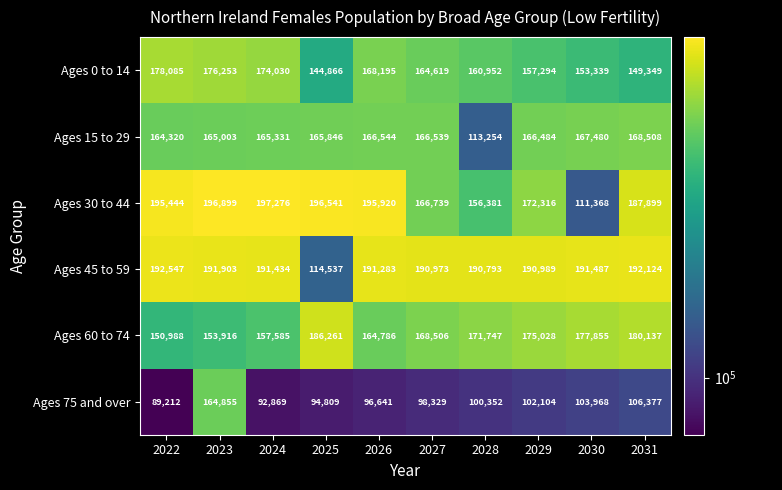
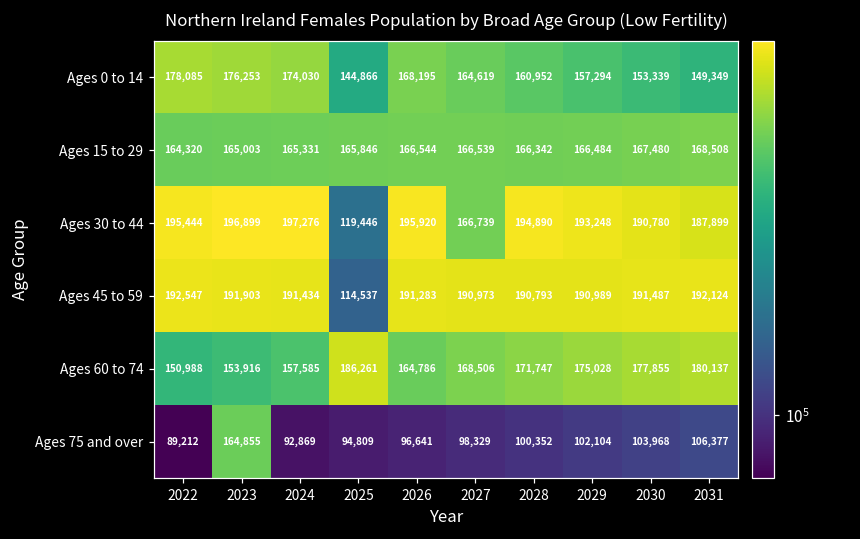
Ages 15 to 29, 2028: 113,254 -> 166,342
Ages 30 to 44, 2025: 196,541 -> 119,446
Ages 30 to 44, 2028: 156,381 -> 194,890
Ages 30 to 44, 2029: 172,316 -> 193,248
Ages 30 to 44, 2030: 111,368 -> 190,780
